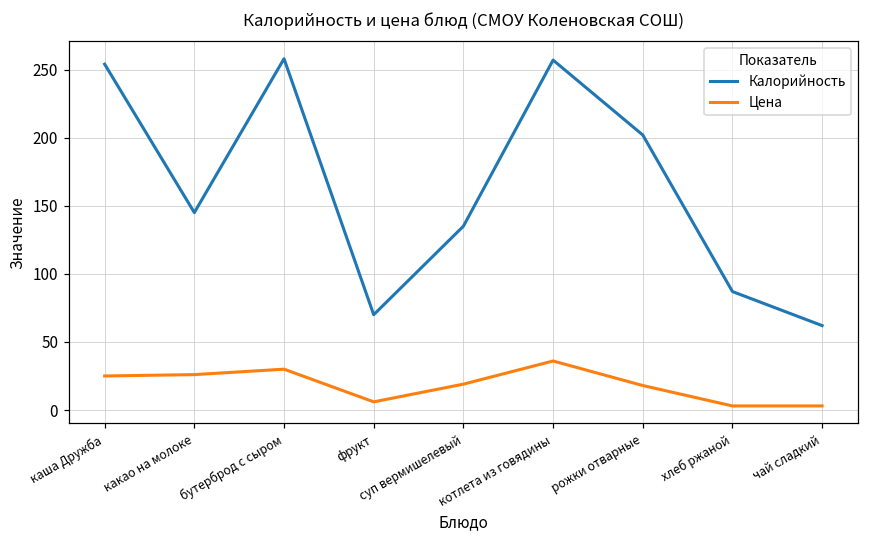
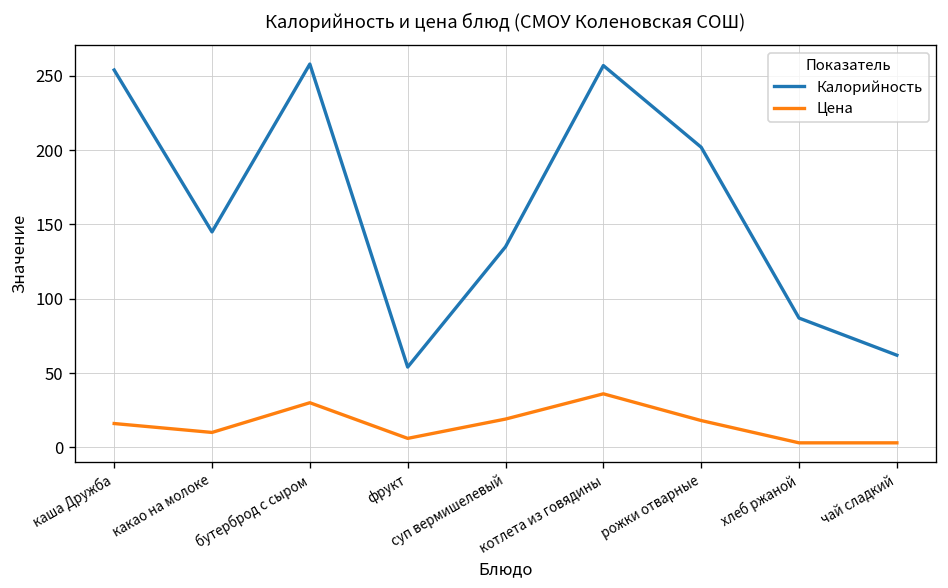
Цена, каша Дружба: 25 -> 16
Цена, какао на молоке: 26 -> 10
Калорийность, фрукт: 70 -> 54
